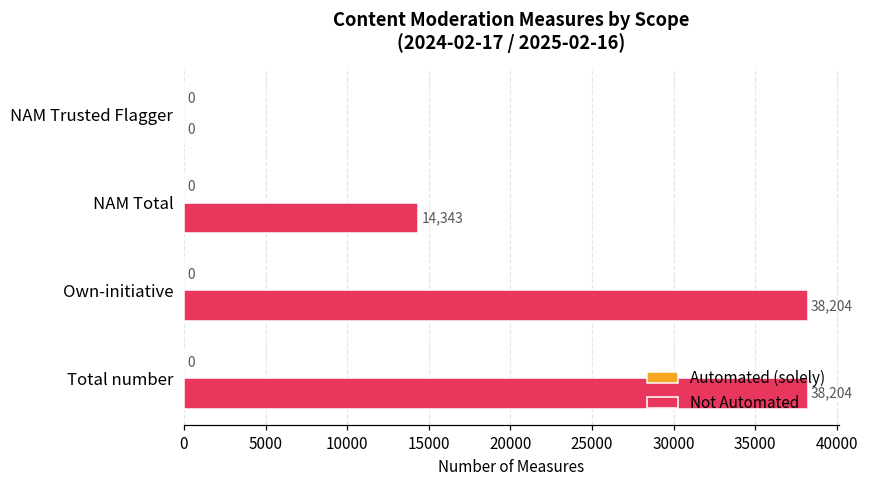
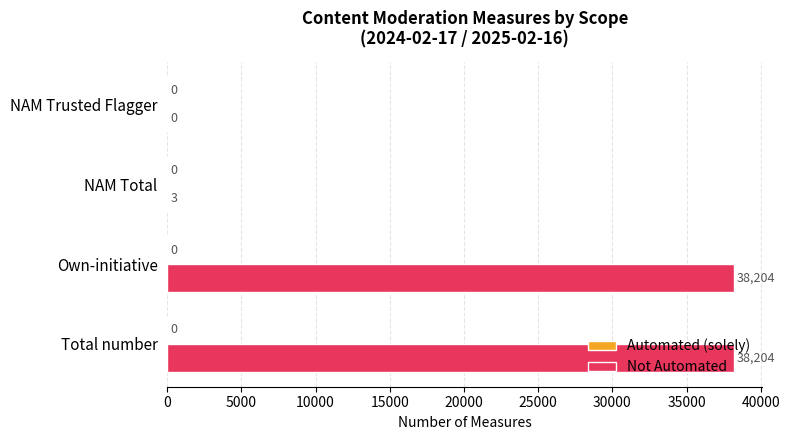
Not Automated, NAM Total: 14,343 -> 3
